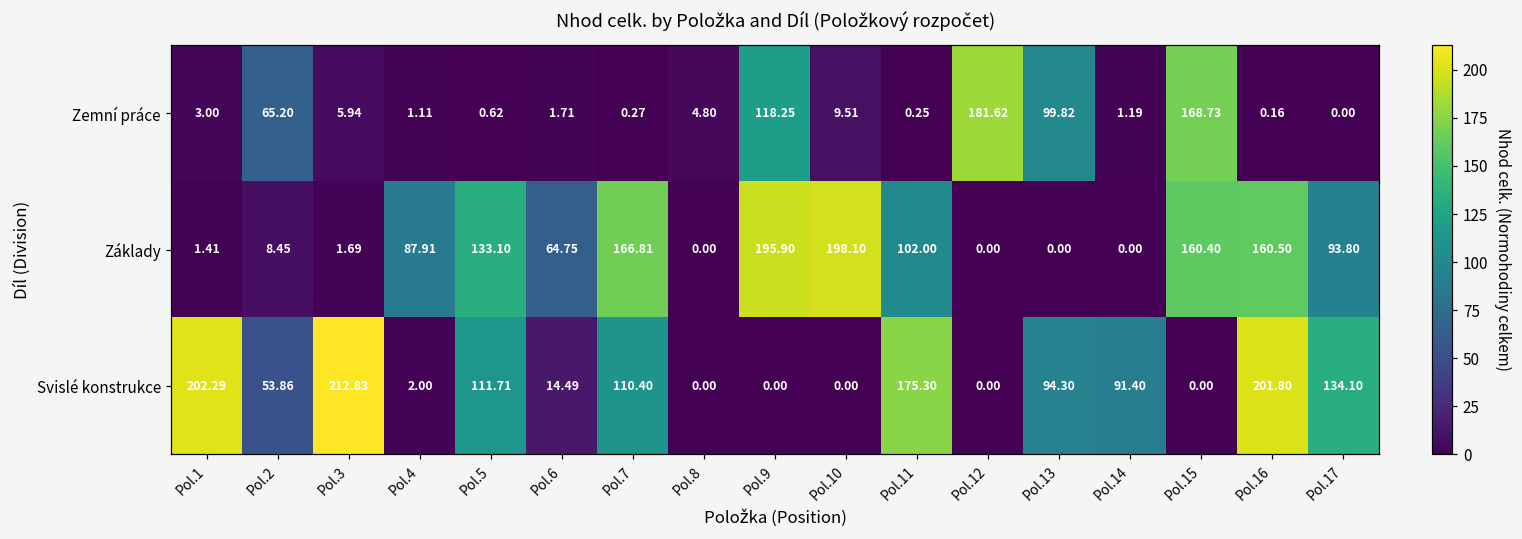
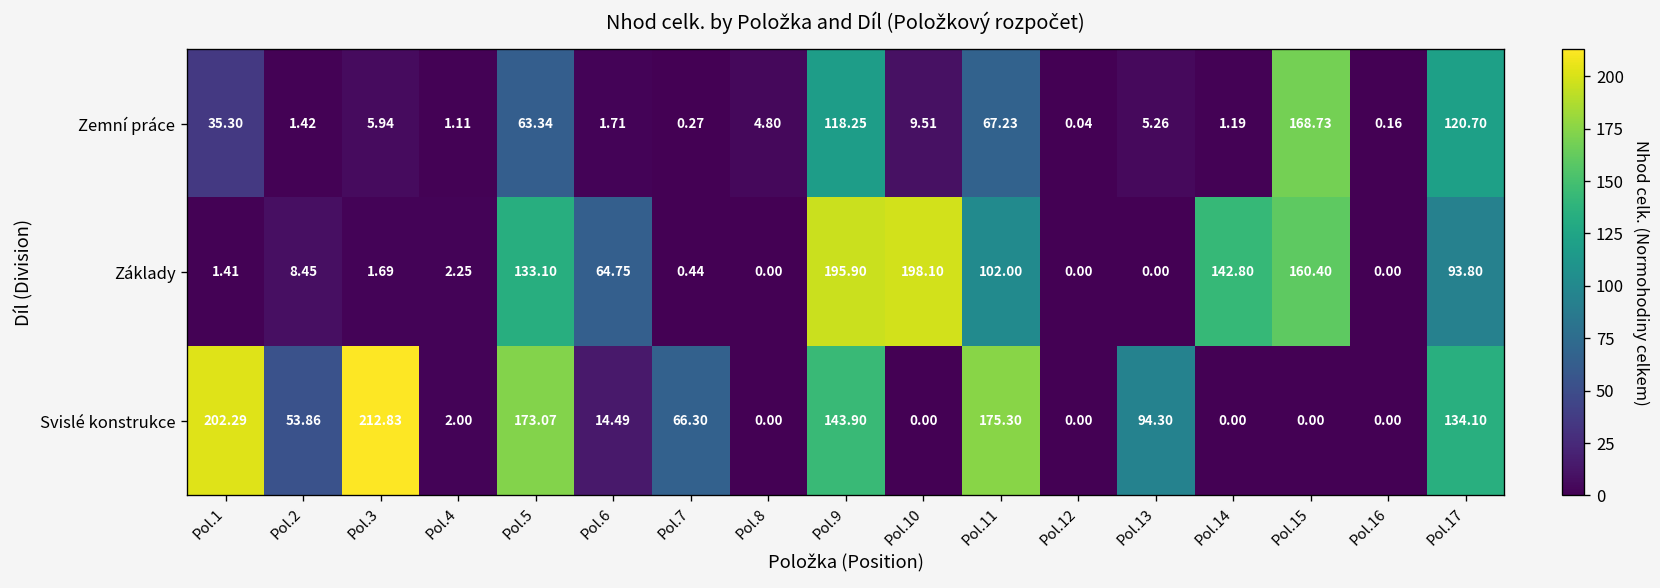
Zemní práce, Pol.1: 3.00 -> 35.30
Zemní práce, Pol.2: 65.20 -> 1.42
Zemní práce, Pol.5: 0.62 -> 63.34
Zemní práce, Pol.11: 0.25 -> 67.23
Zemní práce, Pol.12: 181.62 -> 0.04
Zemní práce, Pol.13: 99.82 -> 5.26
Zemní práce, Pol.17: 0.00 -> 120.70
Základy, Pol.4: 87.91 -> 2.25
Základy, Pol.7: 166.81 -> 0.44
Základy, Pol.14: 0.00 -> 142.80
Základy, Pol.16: 160.50 -> 0.00
Svislé konstrukce, Pol.5: 111.71 -> 173.07
Svislé konstrukce, Pol.7: 110.40 -> 66.30
Svislé konstrukce, Pol.9: 0.00 -> 143.90
Svislé konstrukce, Pol.14: 91.40 -> 0.00
Svislé konstrukce, Pol.16: 201.80 -> 0.00
